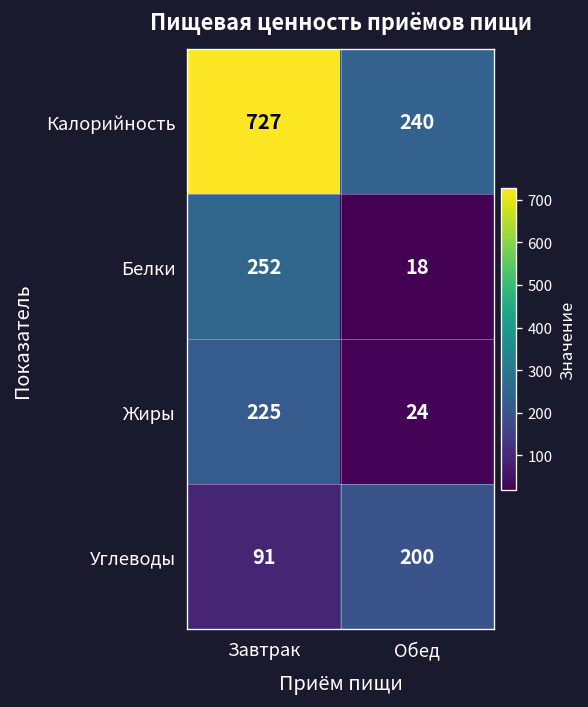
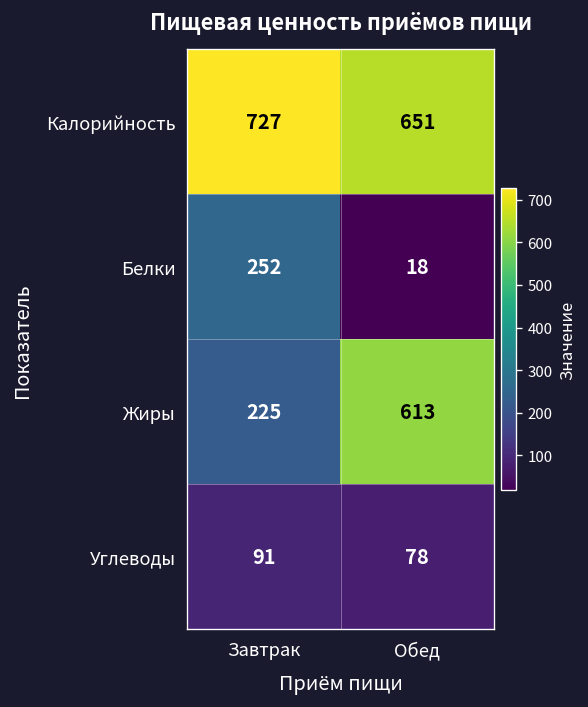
Калорийность, Обед: 240 -> 651
Жиры, Обед: 24 -> 613
Углеводы, Обед: 200 -> 78
